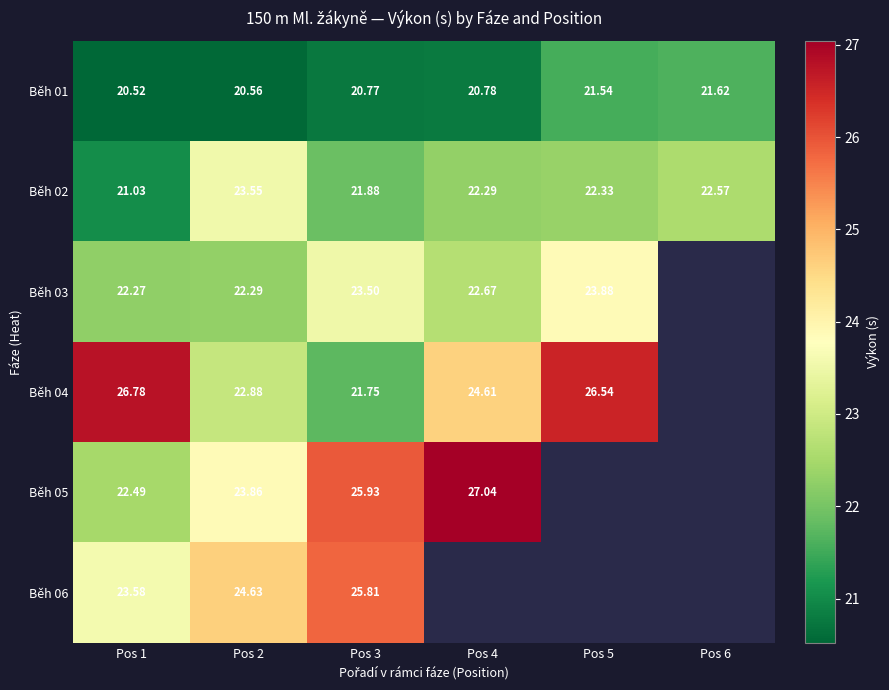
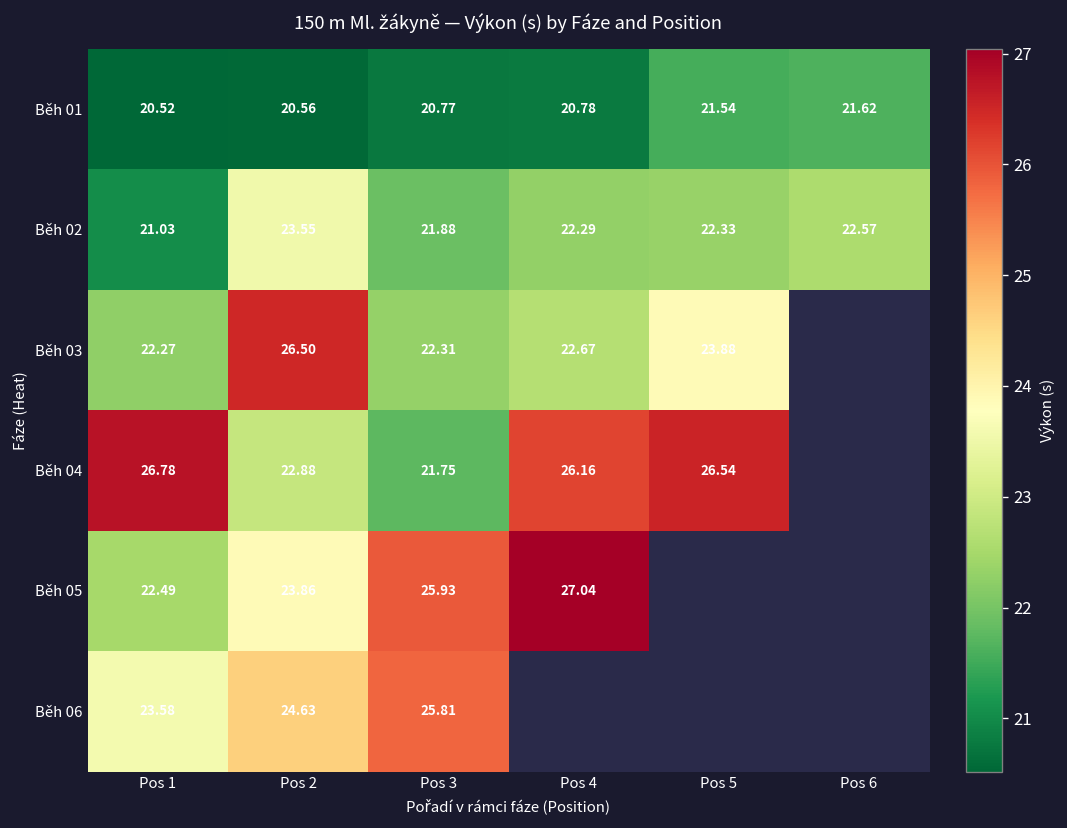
Běh 03, Pos 2: 22.29 -> 26.50
Běh 03, Pos 3: 23.50 -> 22.31
Běh 04, Pos 4: 24.61 -> 26.16
